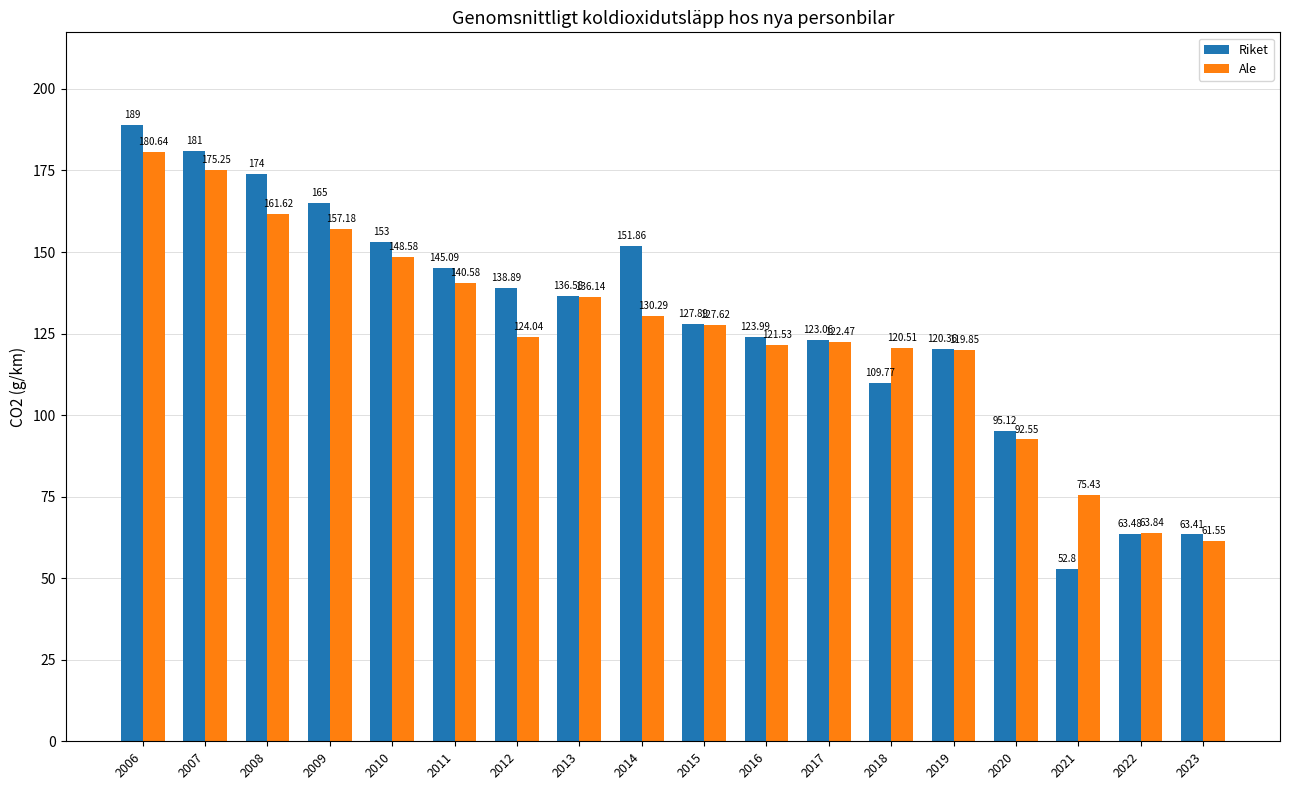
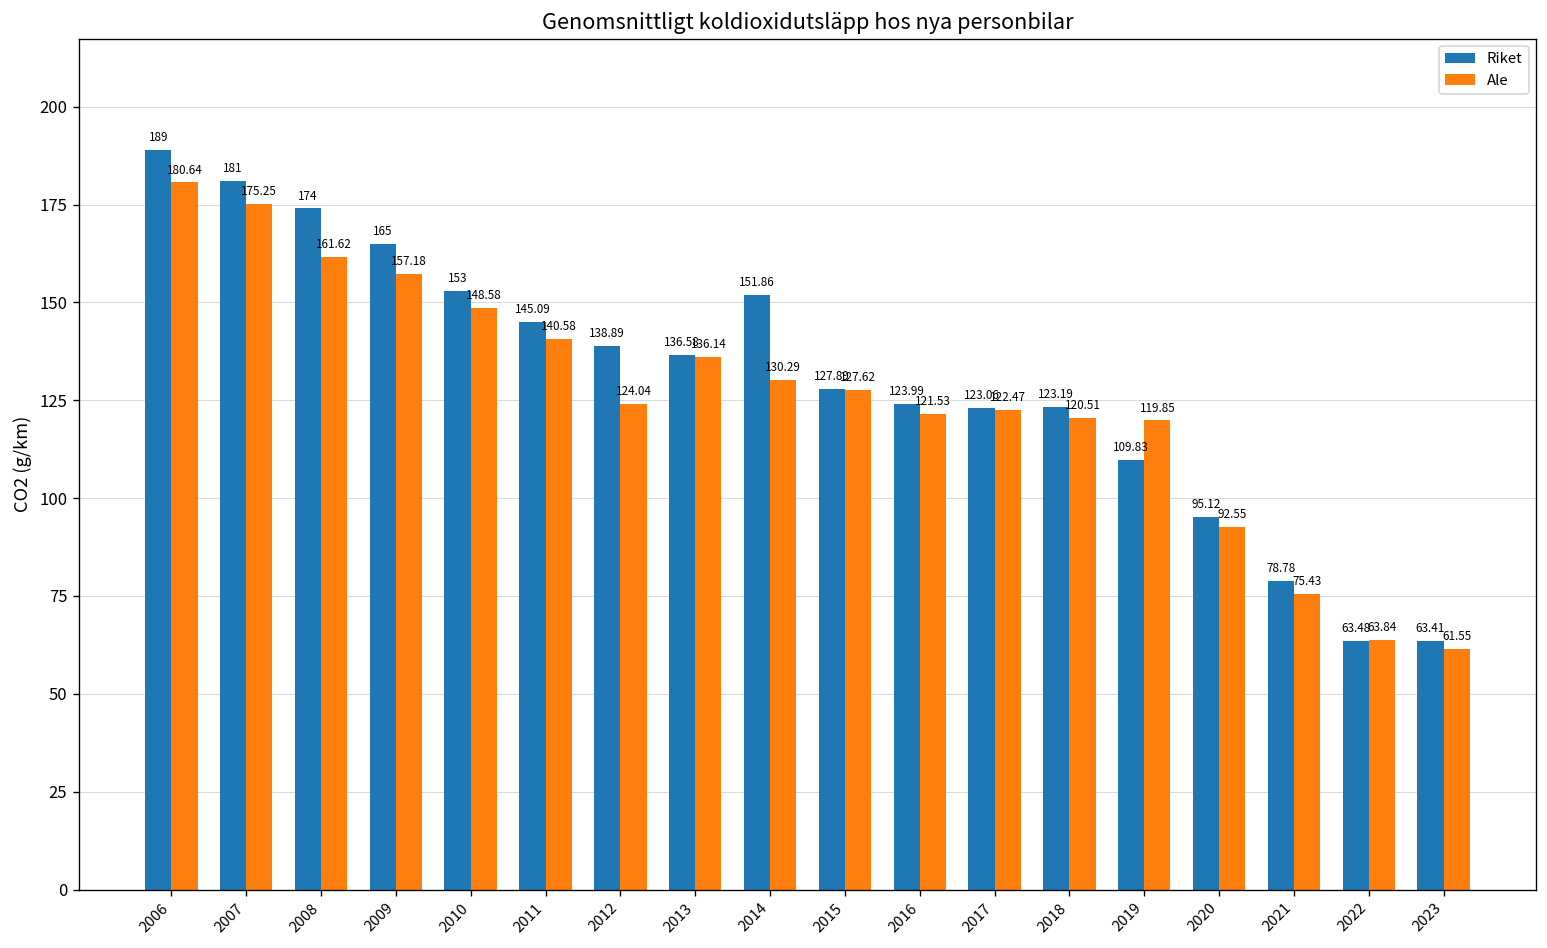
Riket, 2018: 109.77 -> 123.19
Riket, 2019: 120.36 -> 109.83
Riket, 2021: 52.8 -> 78.78
